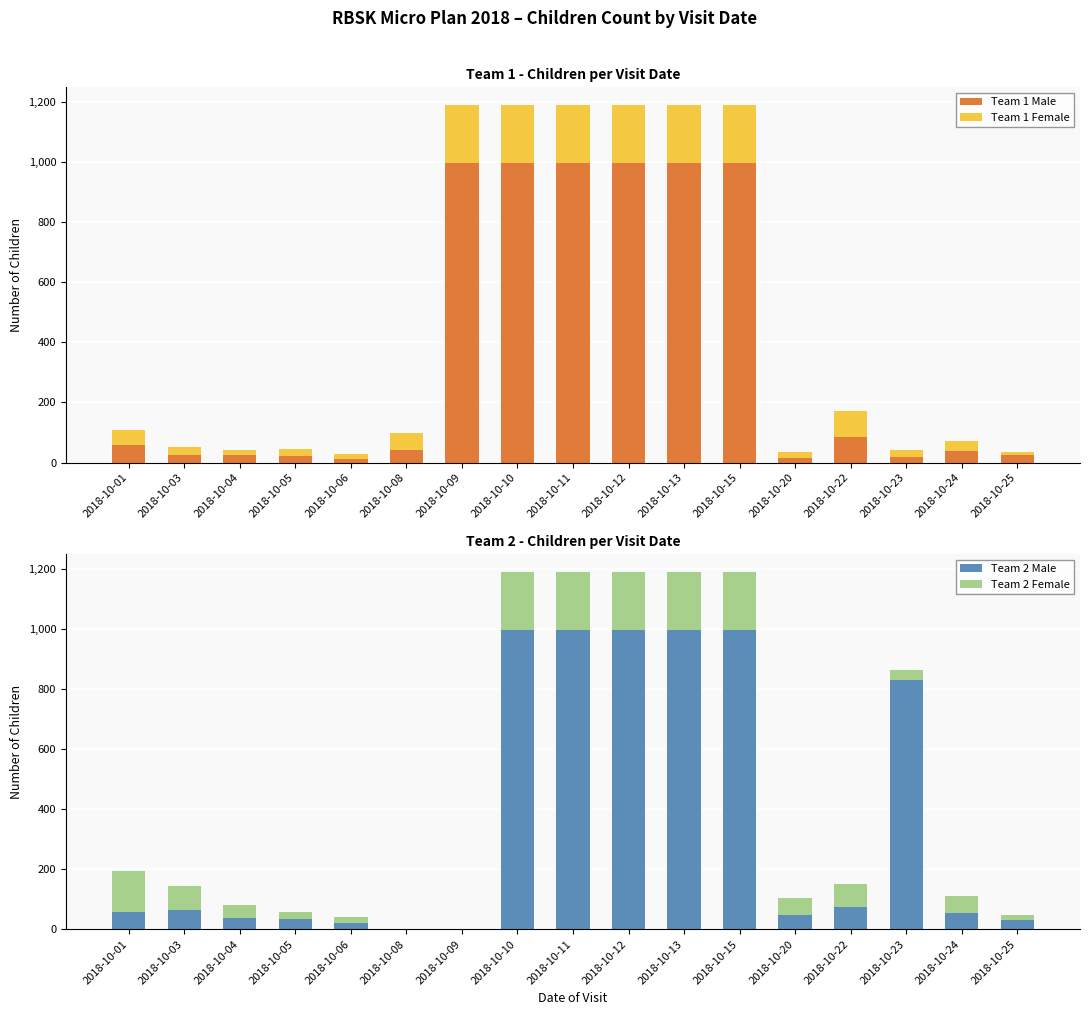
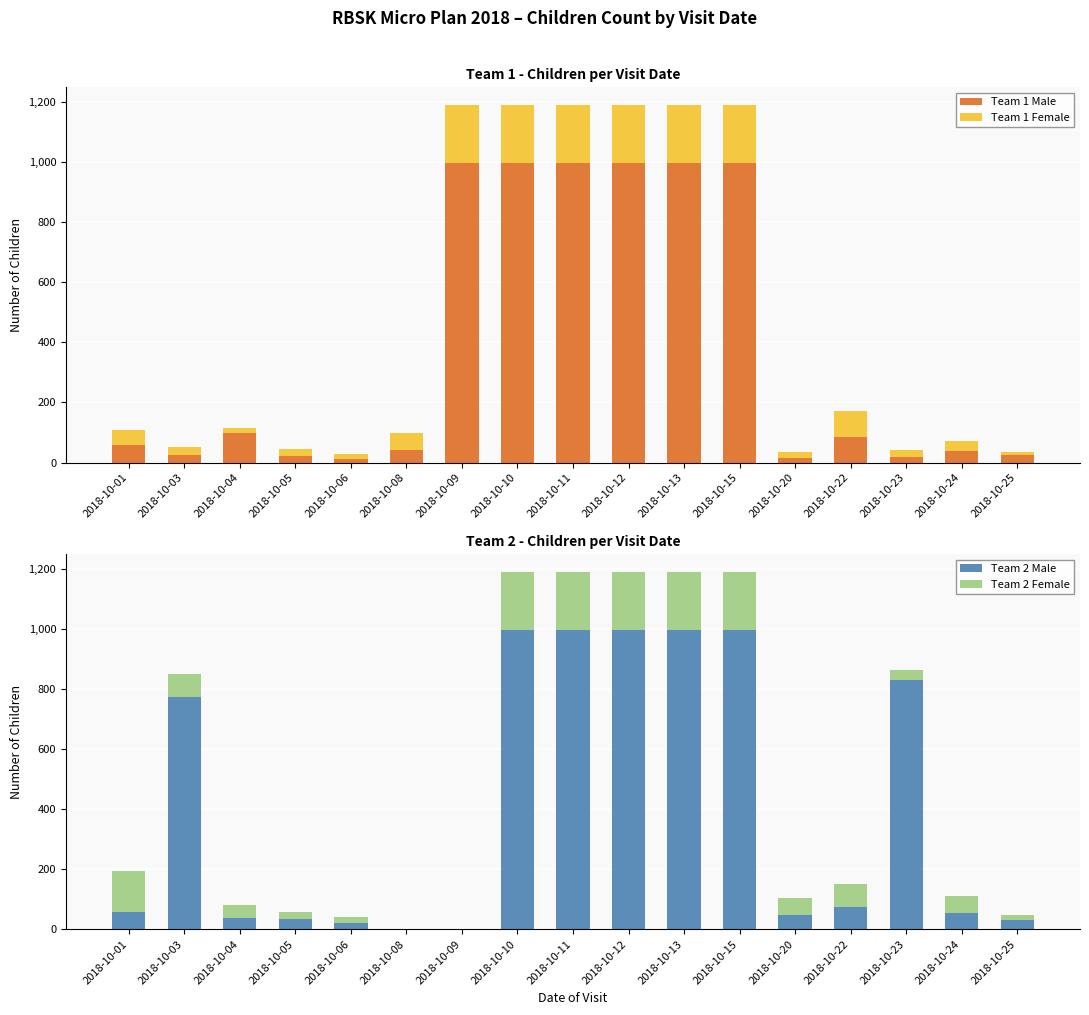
Team 1 - Children per Visit Date, Team 1 Male, 2018-10-04: 30 -> 100
Team 2 - Children per Visit Date, Team 2 Male, 2018-10-03: 70 -> 770
